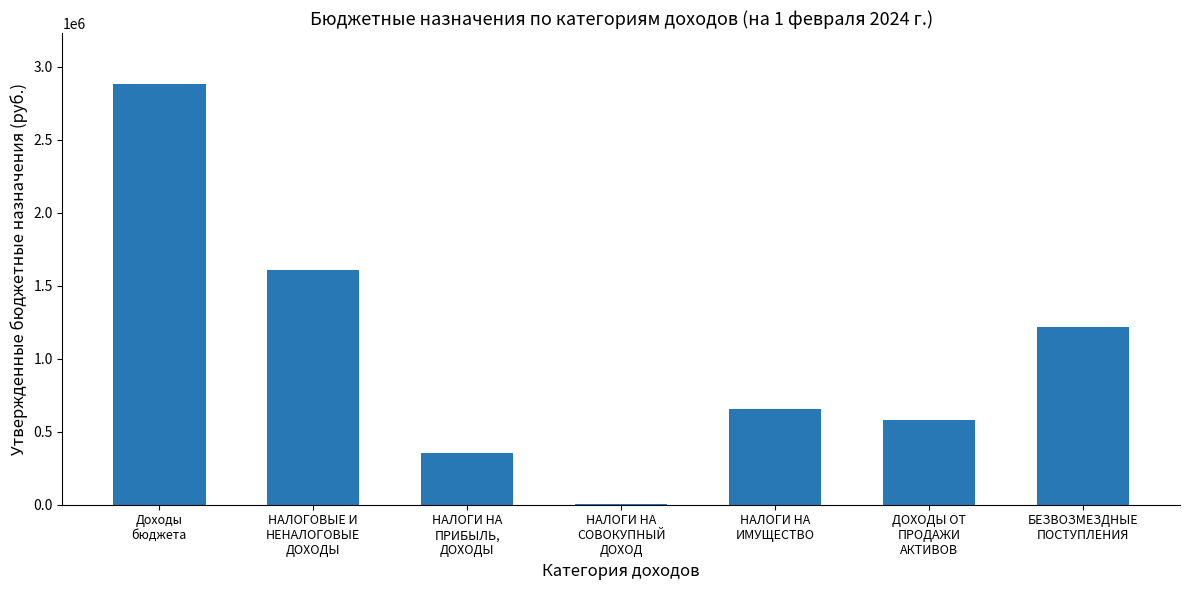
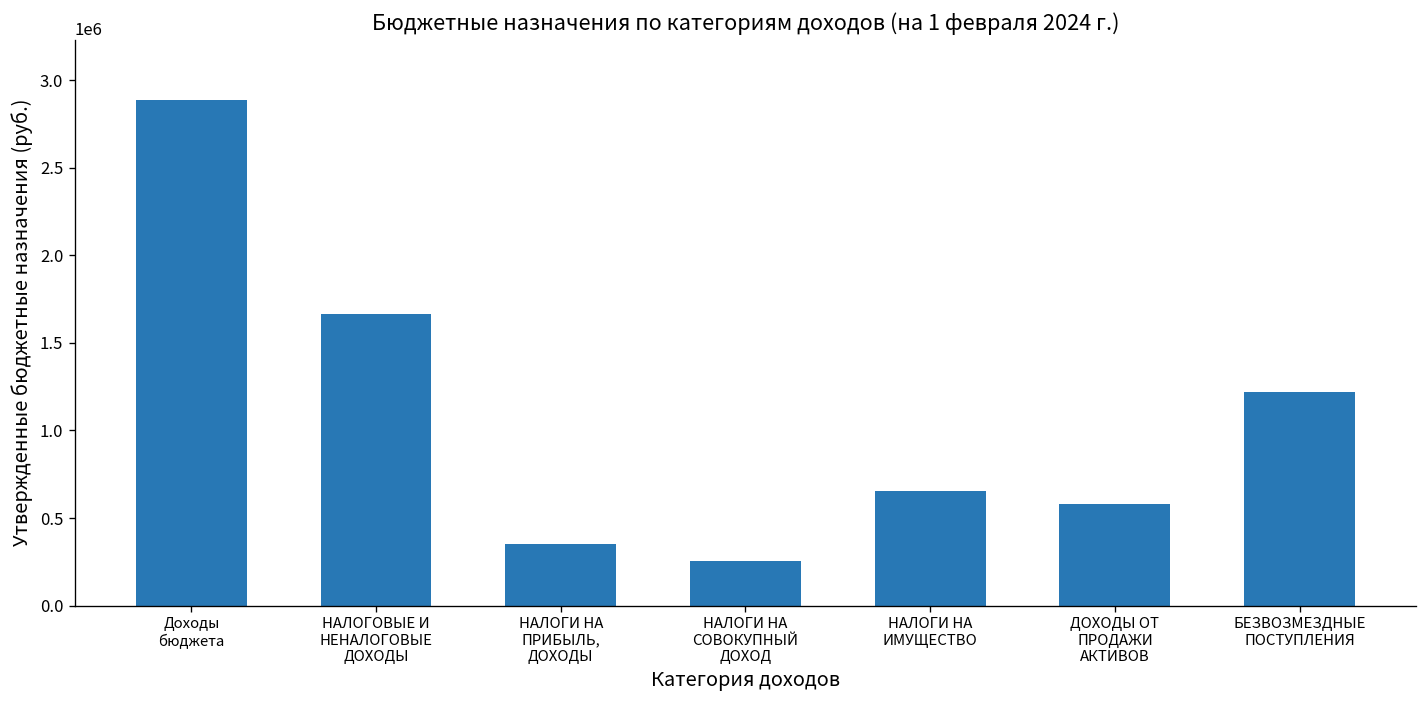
НАЛОГОВЫЕ И НЕНАЛОГОВЫЕ ДОХОДЫ: 1610000 -> 1660000
НАЛОГИ НА СОВОКУПНЫЙ ДОХОД: 10000 -> 250000
